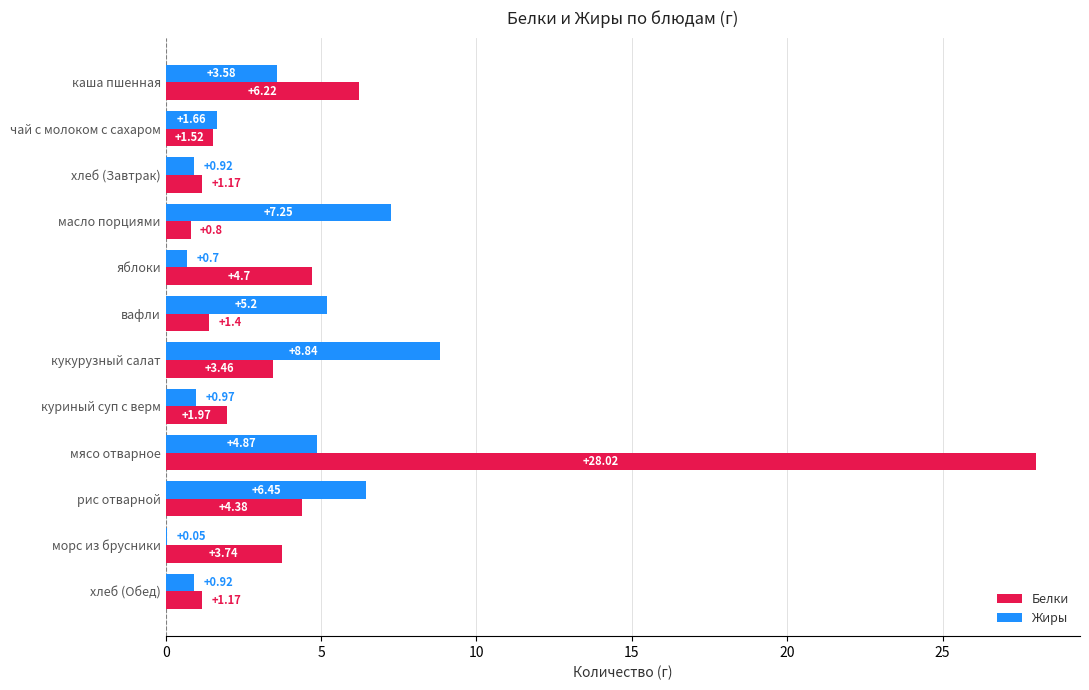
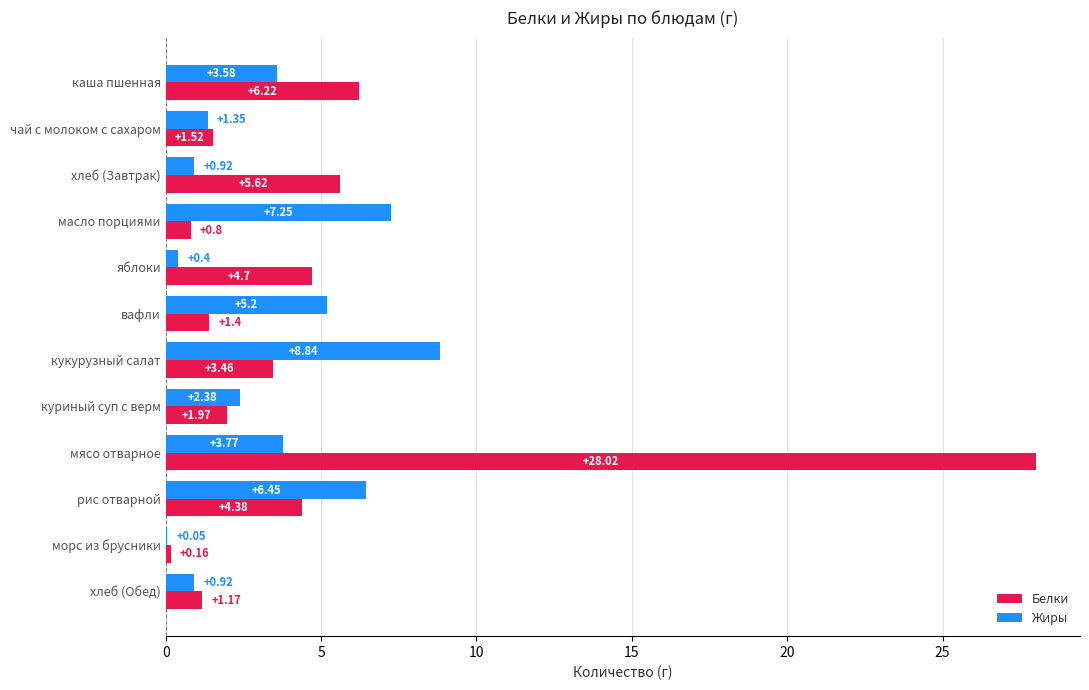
Жиры, чай с молоком с сахаром: +1.66 -> +1.35
Белки, хлеб (Завтрак): +1.17 -> +5.62
Жиры, яблоки: +0.7 -> +0.4
Жиры, куриный суп с верм: +0.97 -> +2.38
Жиры, мясо отварное: +4.87 -> +3.77
Белки, морс из брусники: +3.74 -> +0.16
